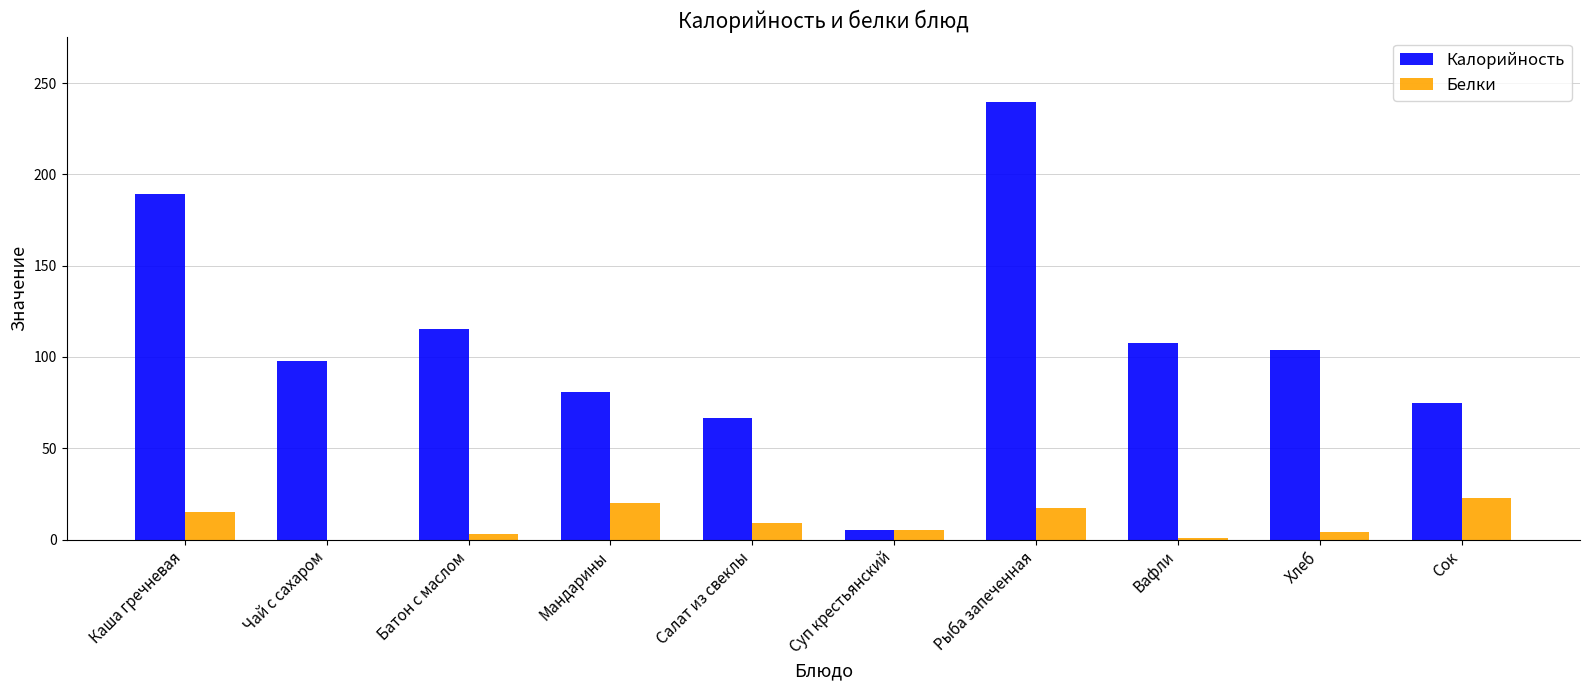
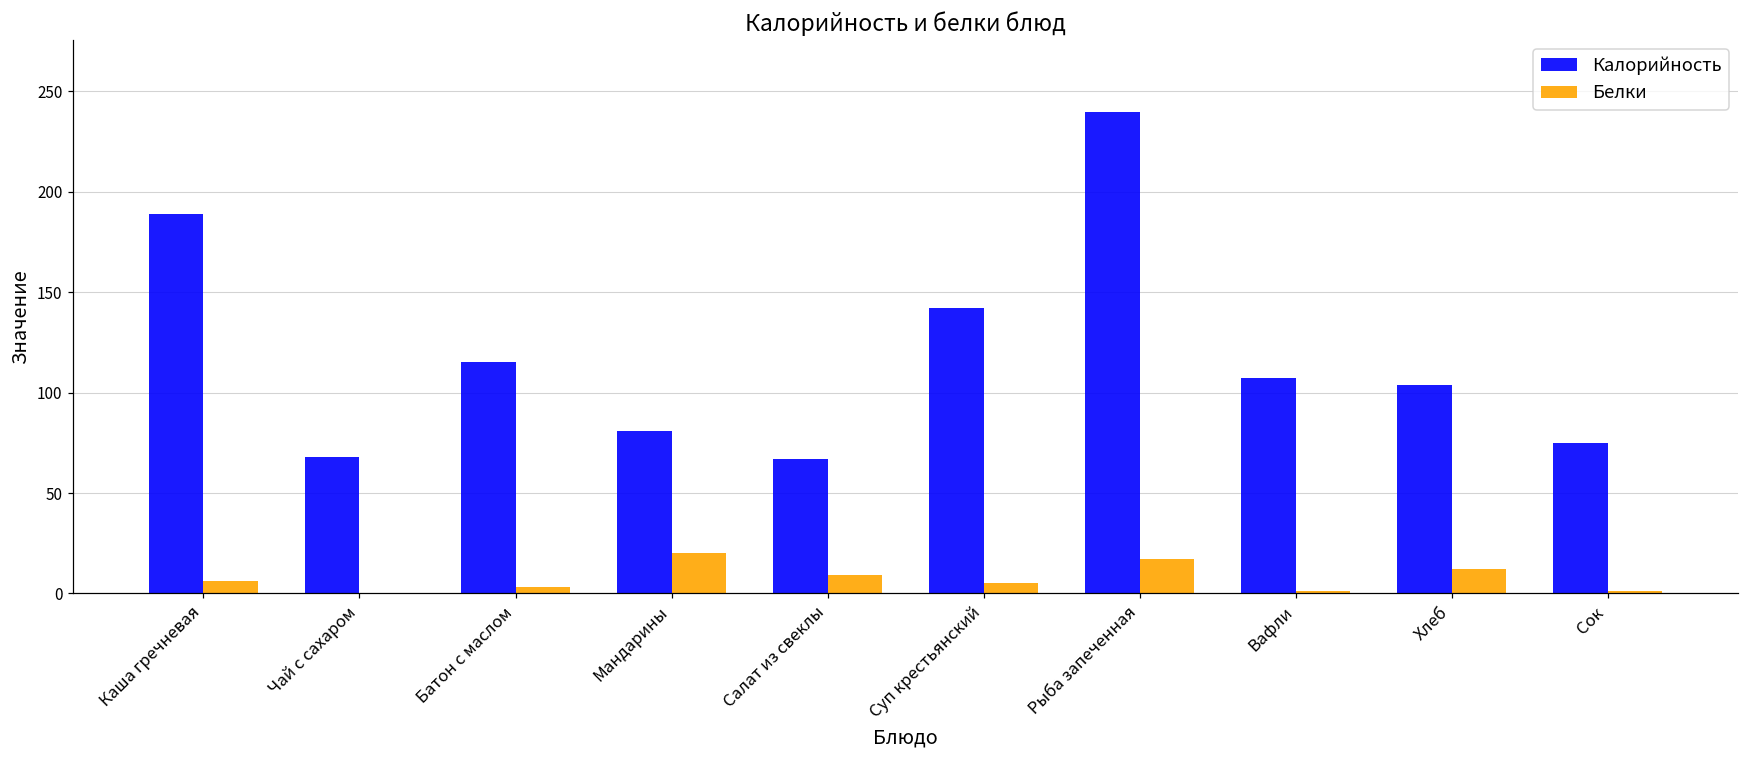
Белки, Каша гречневая: 15 -> 6
Калорийность, Чай с сахаром: 98 -> 68
Калорийность, Суп крестьянский: 5 -> 142
Белки, Хлеб: 4 -> 12
Белки, Сок: 23 -> 1
